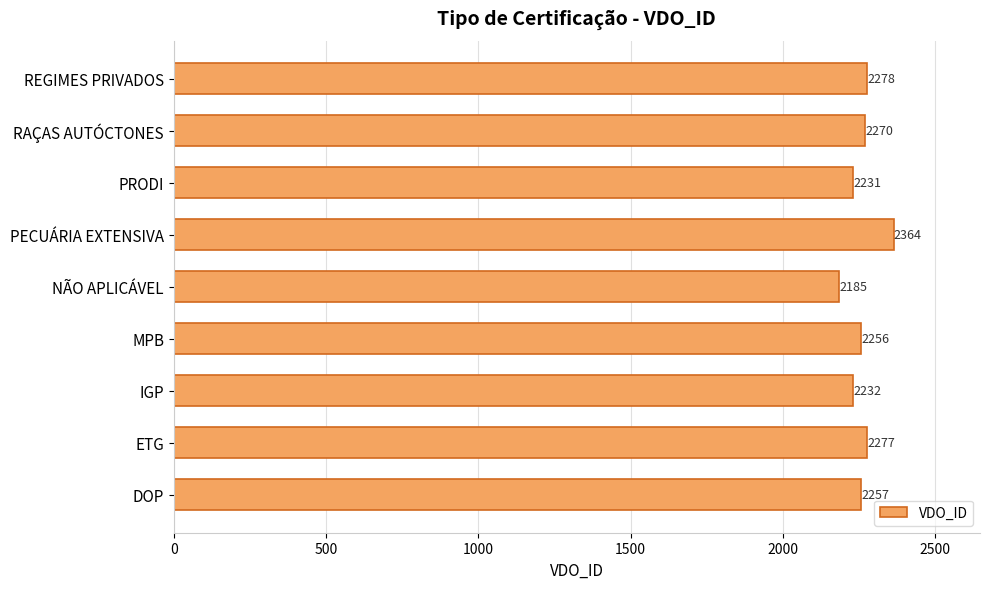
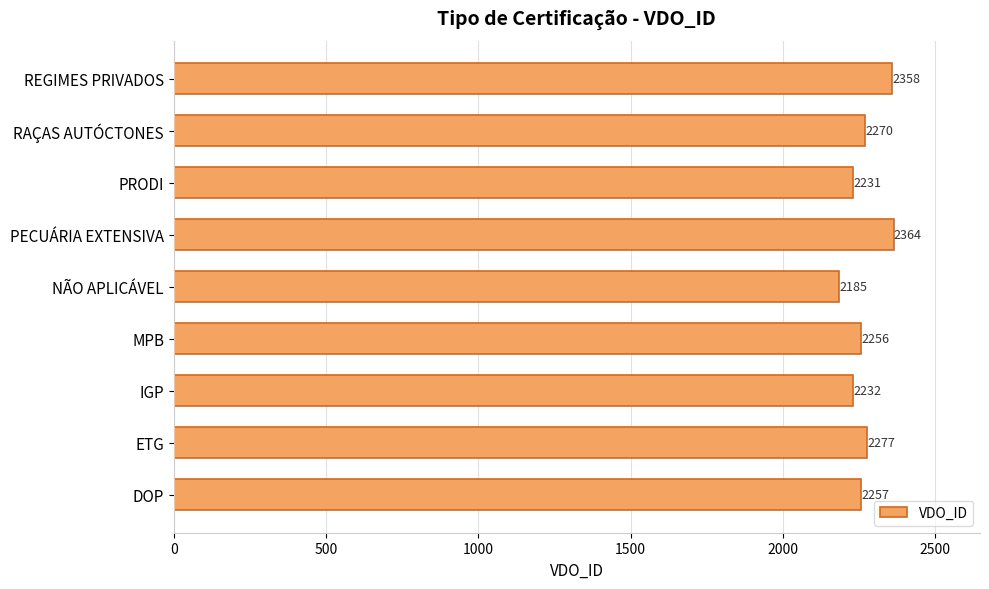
REGIMES PRIVADOS: 2278 -> 2358
